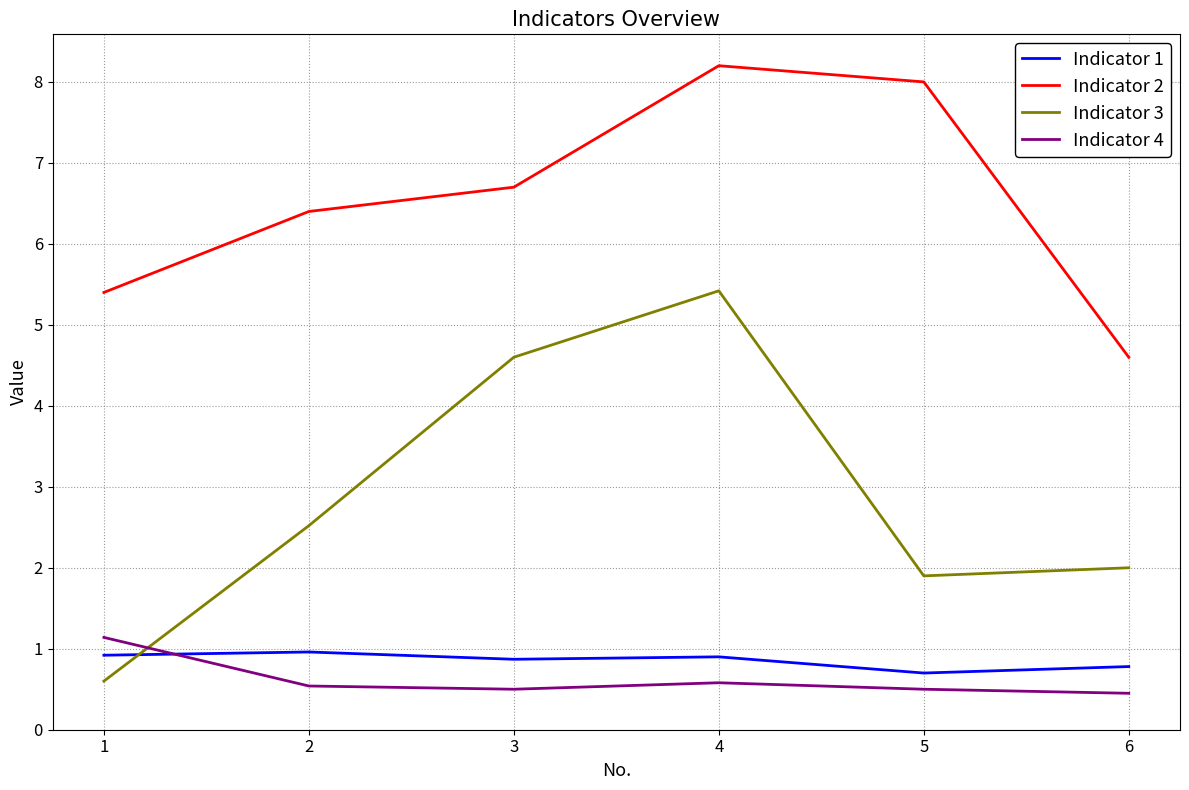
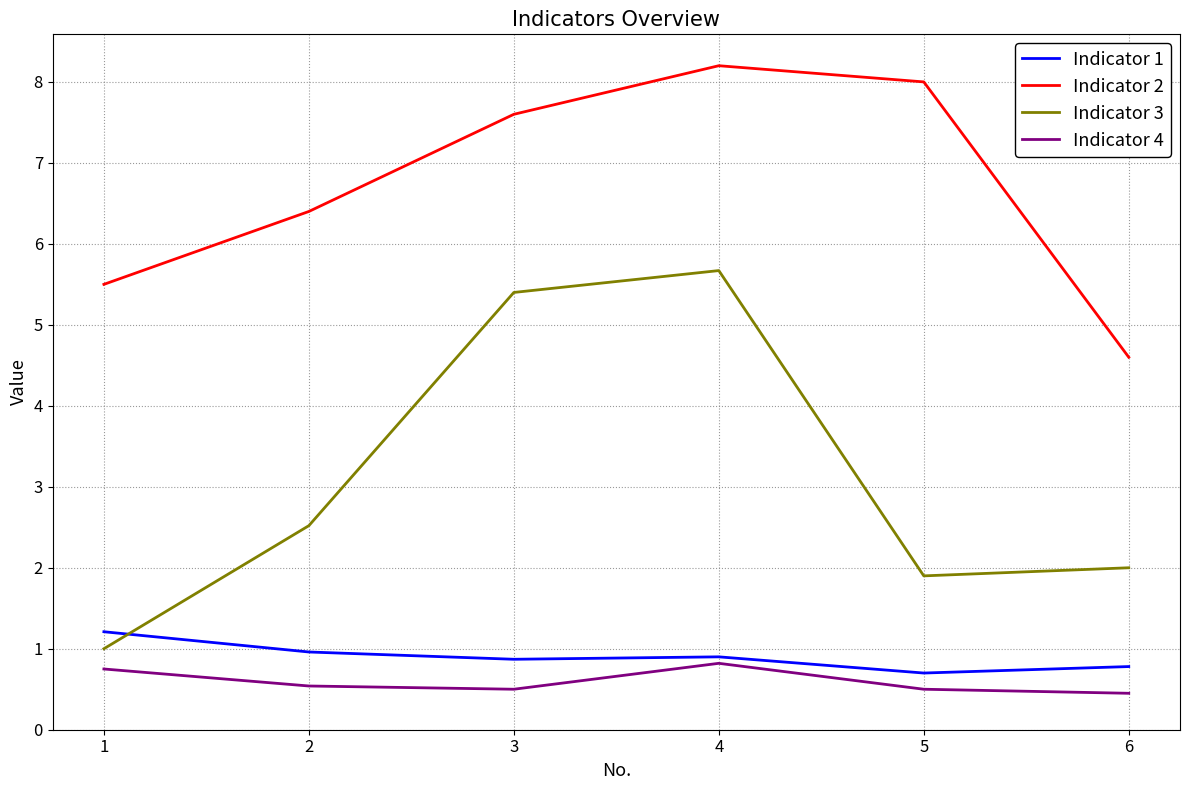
Indicator 1, 1: 0.9 -> 1.2
Indicator 2, 1: 5.4 -> 5.5
Indicator 3, 1: 0.6 -> 1.0
Indicator 4, 1: 1.1 -> 0.8
Indicator 2, 3: 6.7 -> 7.6
Indicator 3, 3: 4.6 -> 5.4
Indicator 3, 4: 5.4 -> 5.7
Indicator 4, 4: 0.6 -> 0.8
